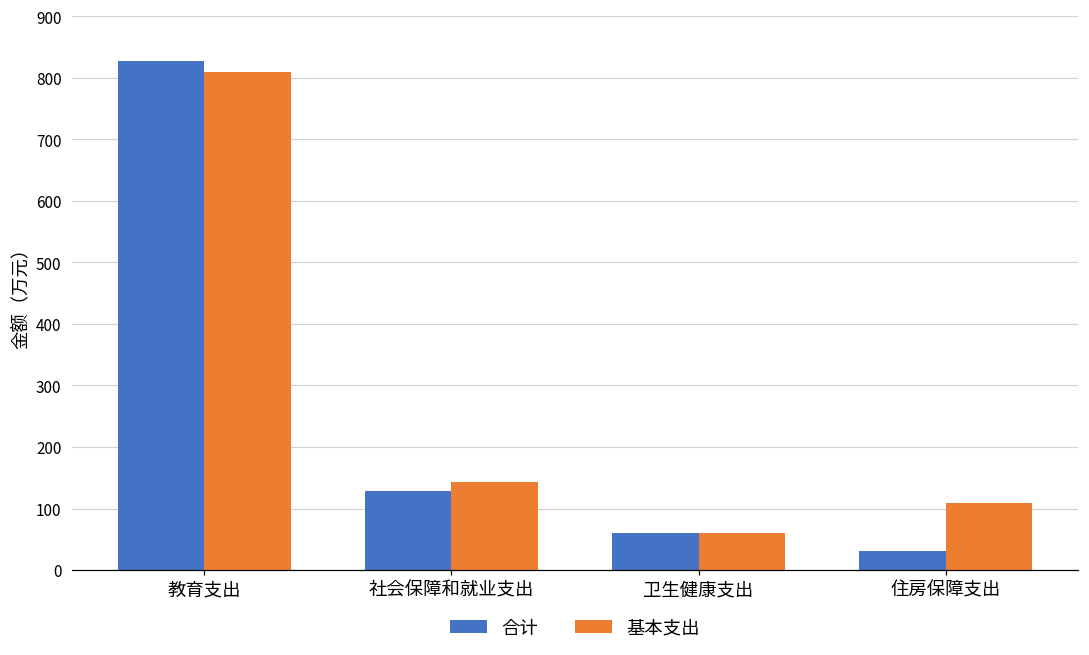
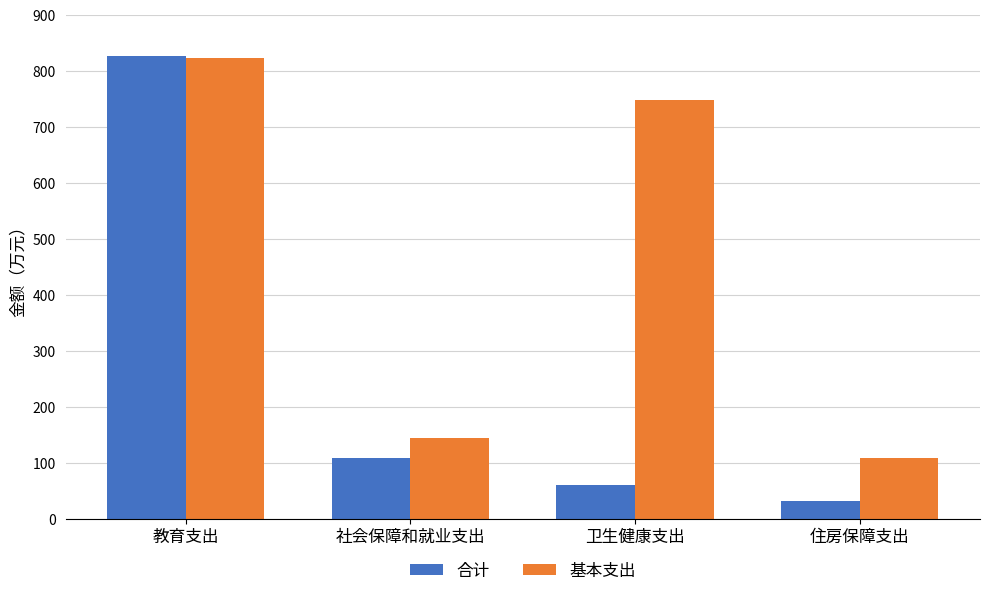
基本支出, 教育支出: 810 -> 820
合计, 社会保障和就业支出: 130 -> 110
基本支出, 卫生健康支出: 60 -> 750
